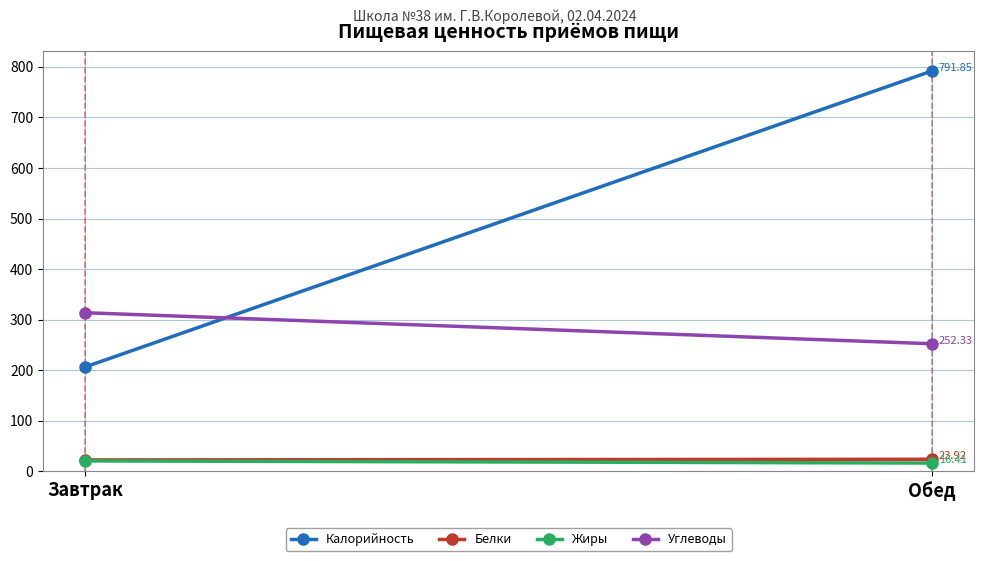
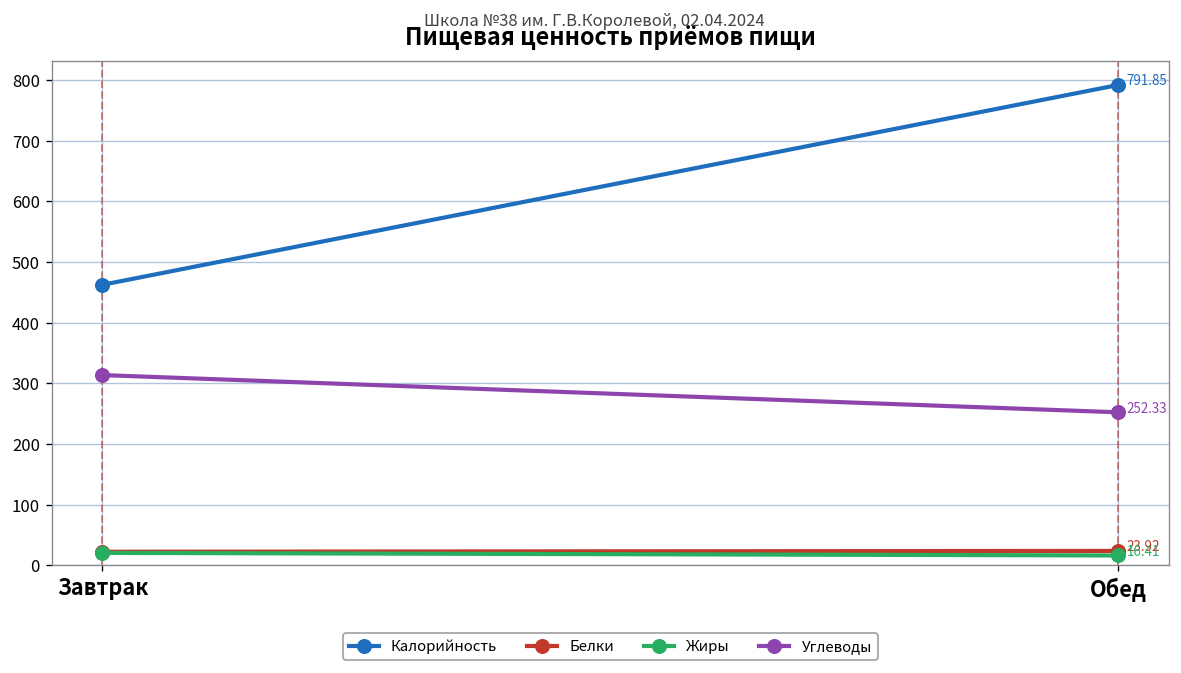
Калорийность, Завтрак: 210 -> 460
